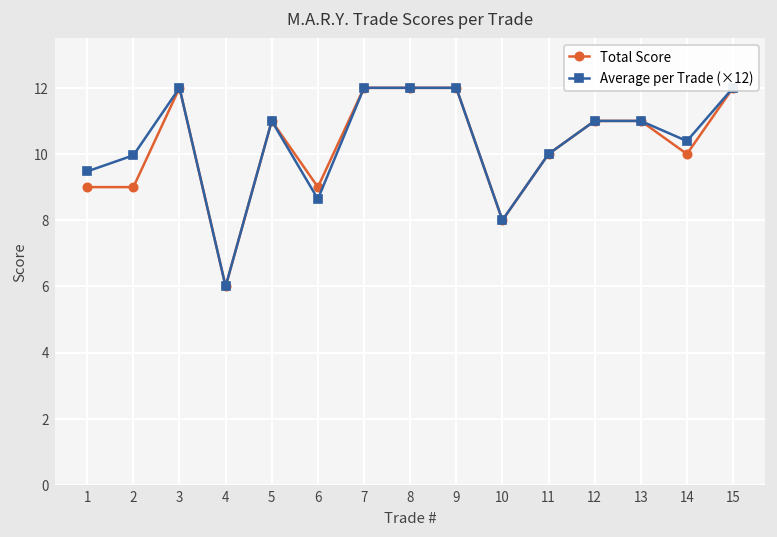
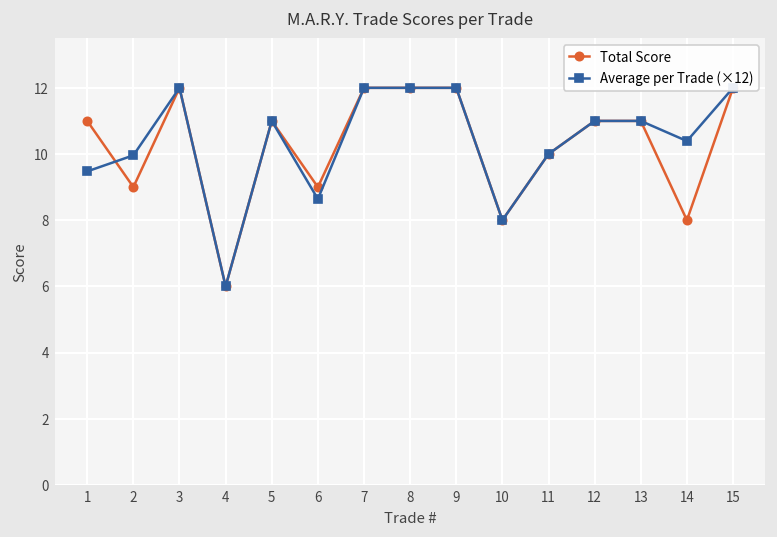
Total Score, 1: 9 -> 11
Total Score, 14: 10 -> 8
